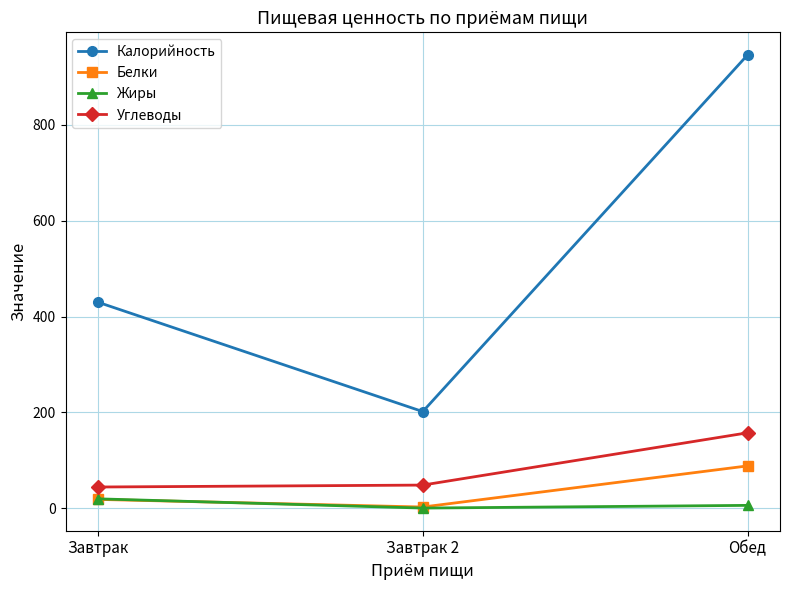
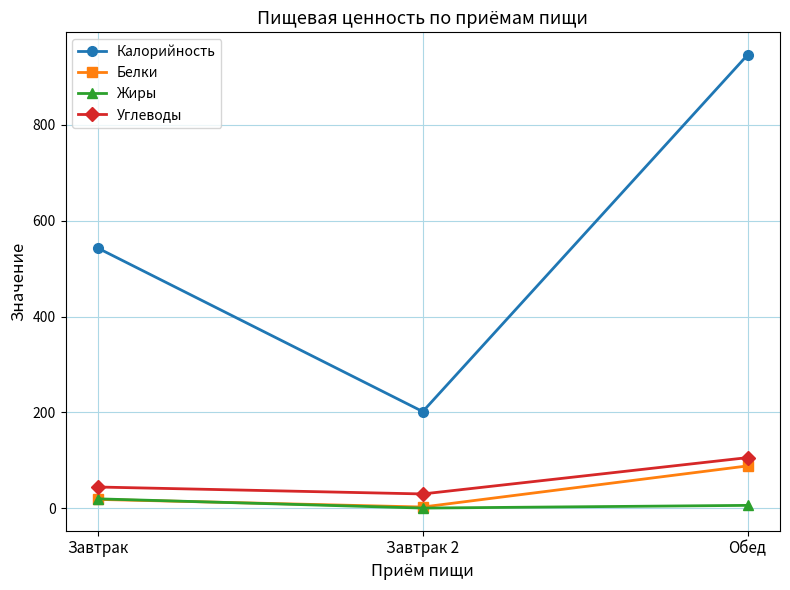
Калорийность, Завтрак: 430 -> 540
Углеводы, Завтрак 2: 50 -> 30
Углеводы, Обед: 160 -> 110
